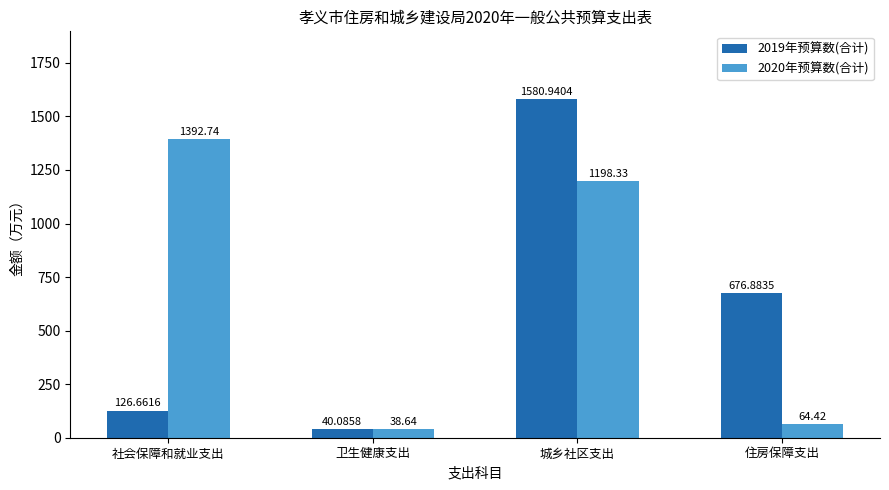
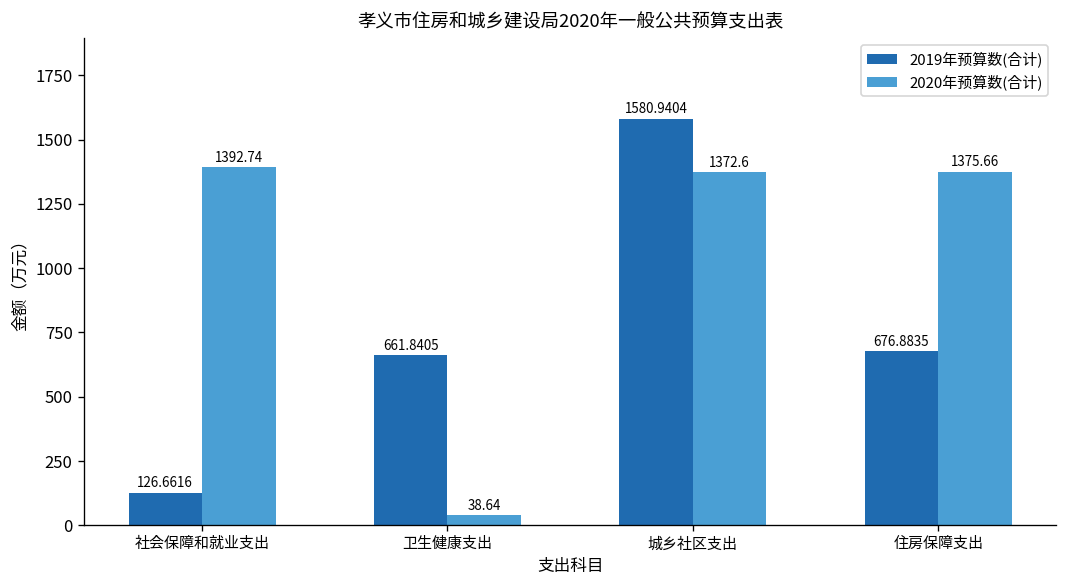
2019年预算数(合计), 卫生健康支出: 40.0858 -> 661.8405
2020年预算数(合计), 城乡社区支出: 1198.33 -> 1372.6
2020年预算数(合计), 住房保障支出: 64.42 -> 1375.66
